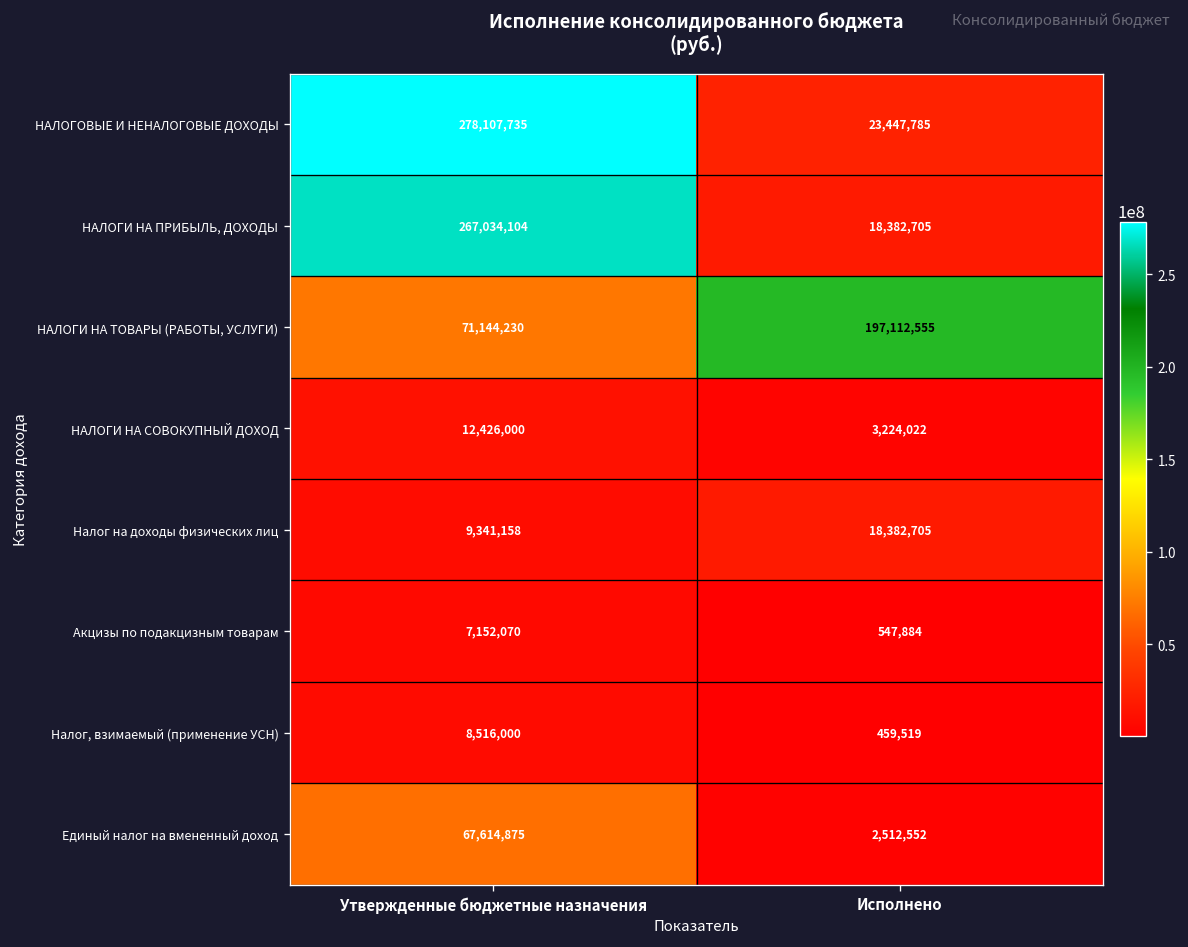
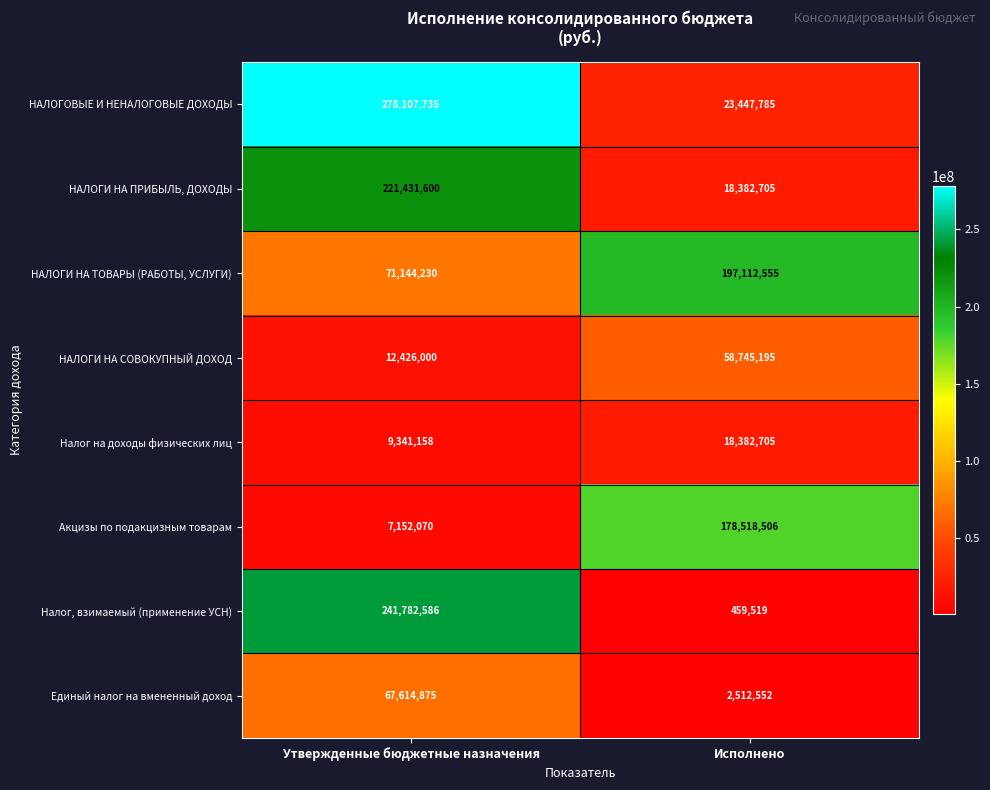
НАЛОГИ НА ПРИБЫЛЬ, ДОХОДЫ, Утвержденные бюджетные назначения: 267,034,104 -> 221,431,600
НАЛОГИ НА СОВОКУПНЫЙ ДОХОД, Исполнено: 3,224,022 -> 58,745,195
Акцизы по подакцизным товарам, Исполнено: 547,884 -> 178,518,506
Налог, взимаемый (применение УСН), Утвержденные бюджетные назначения: 8,516,000 -> 241,782,586
